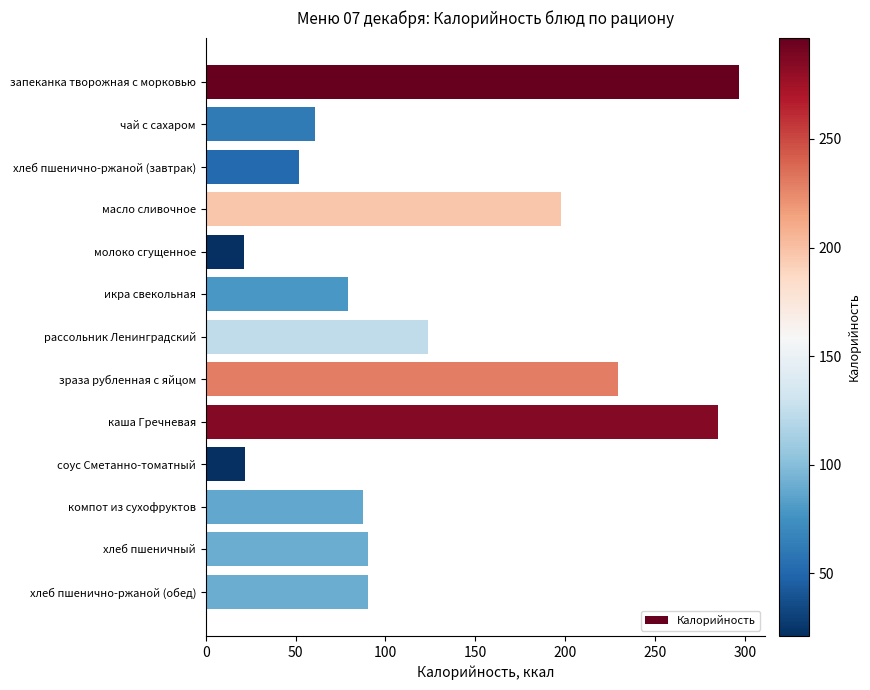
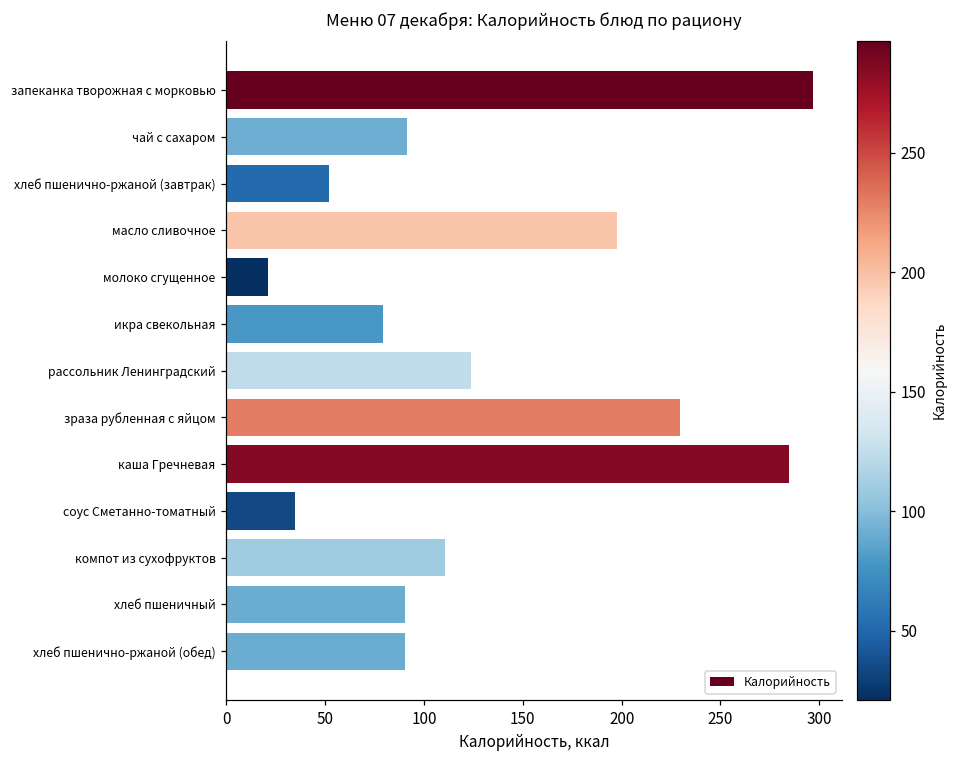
чай с сахаром: 61 -> 91
соус Сметанно-томатный: 22 -> 35
компот из сухофруктов: 88 -> 110
